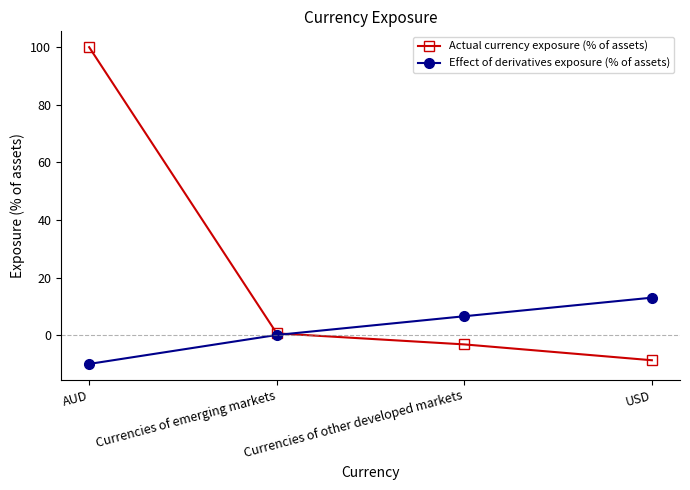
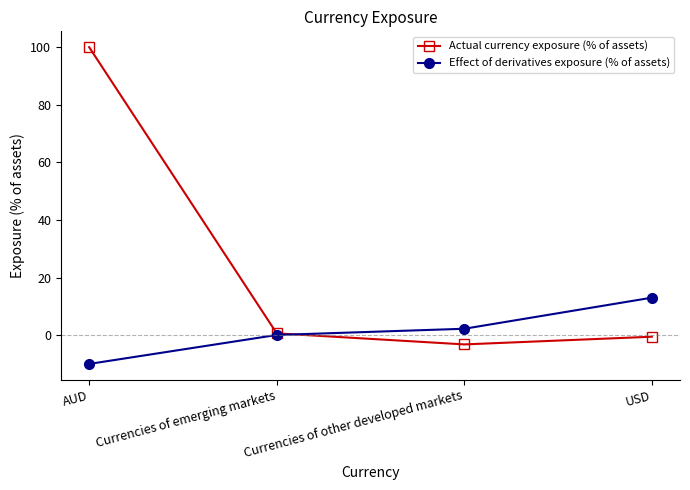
Effect of derivatives exposure (% of assets), Currencies of other developed markets: 7 -> 2
Actual currency exposure (% of assets), USD: -9 -> -1
